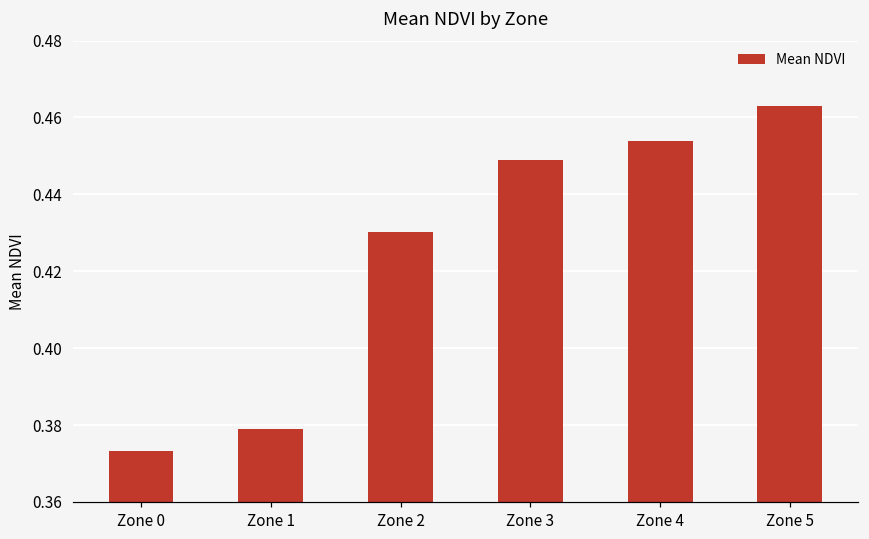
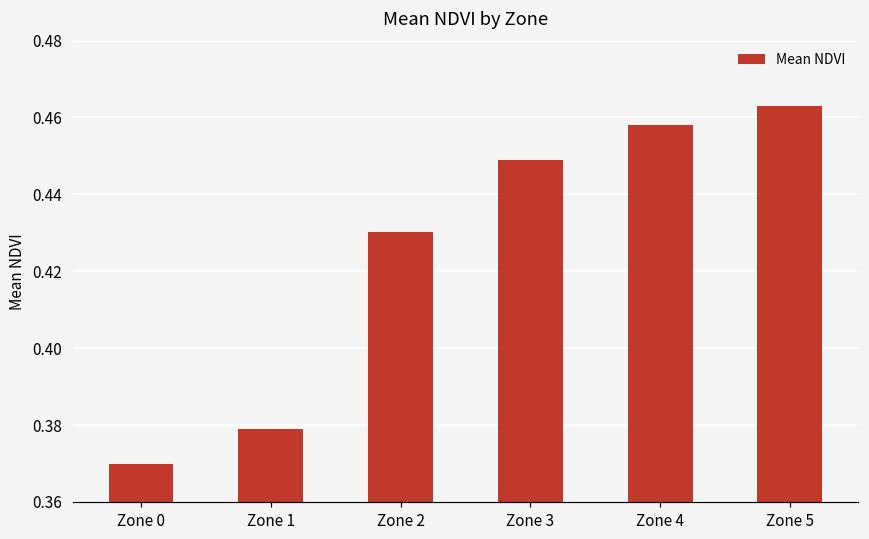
Zone 0: 0.373 -> 0.370
Zone 4: 0.454 -> 0.458
